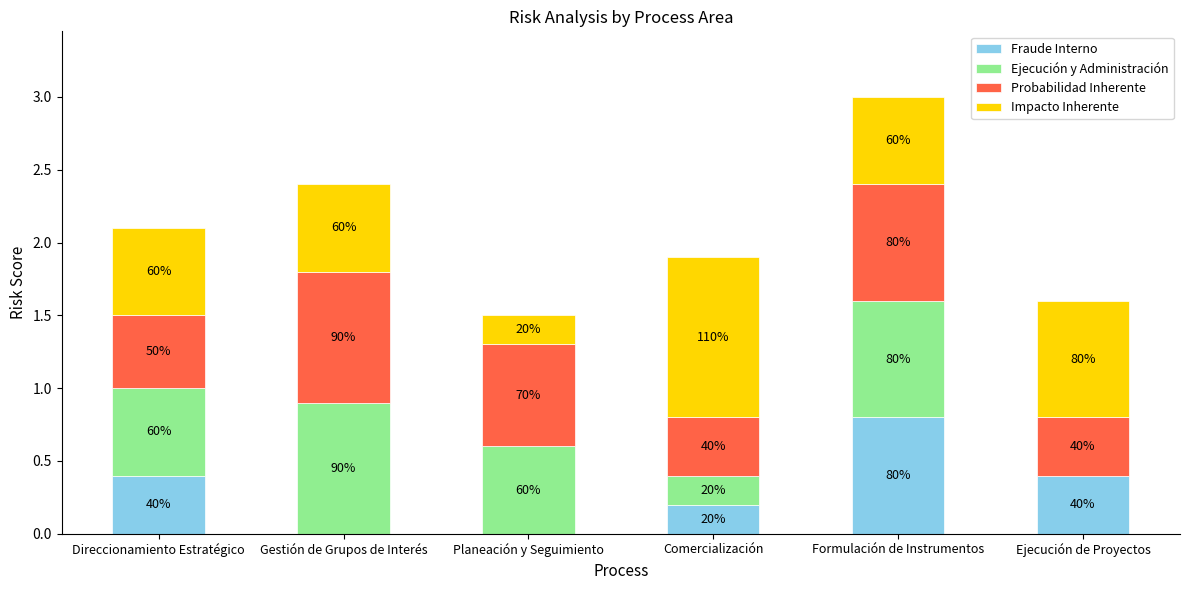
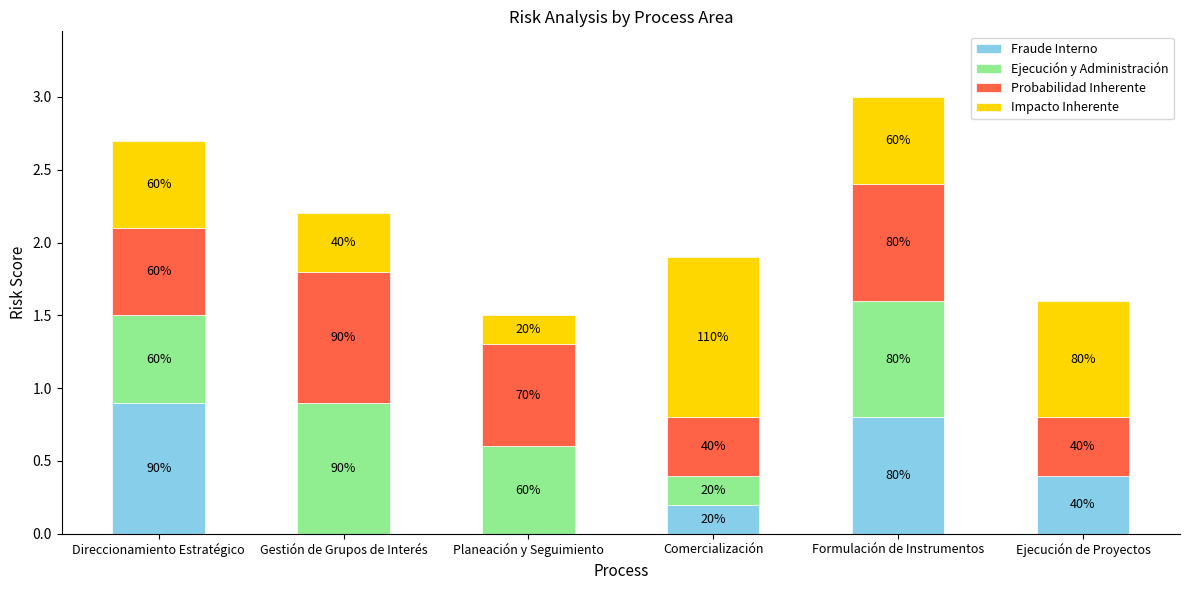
Fraude Interno, Direccionamiento Estratégico: 40% -> 90%
Probabilidad Inherente, Direccionamiento Estratégico: 50% -> 60%
Impacto Inherente, Gestión de Grupos de Interés: 60% -> 40%
